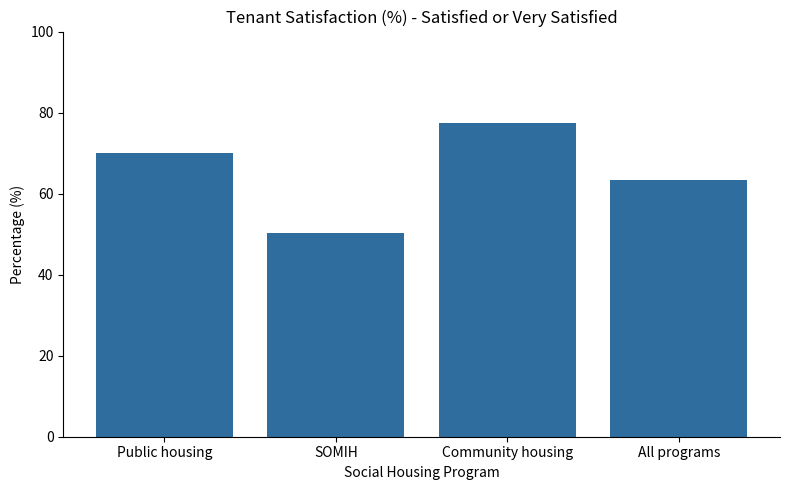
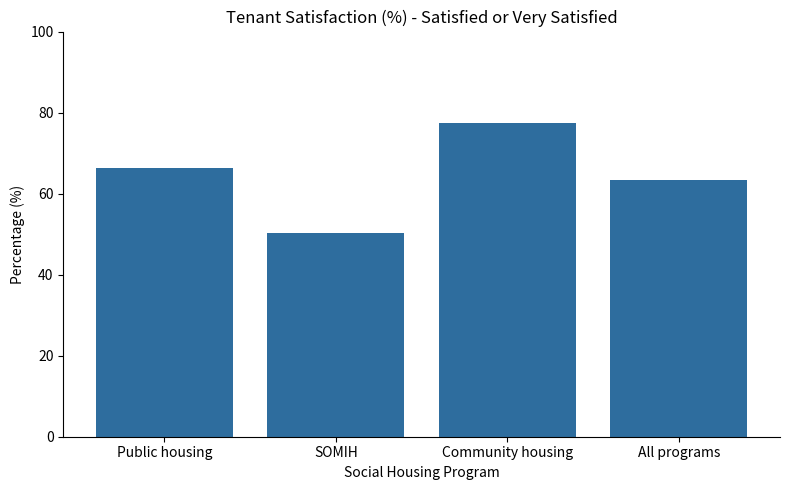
Public housing: 70 -> 66
